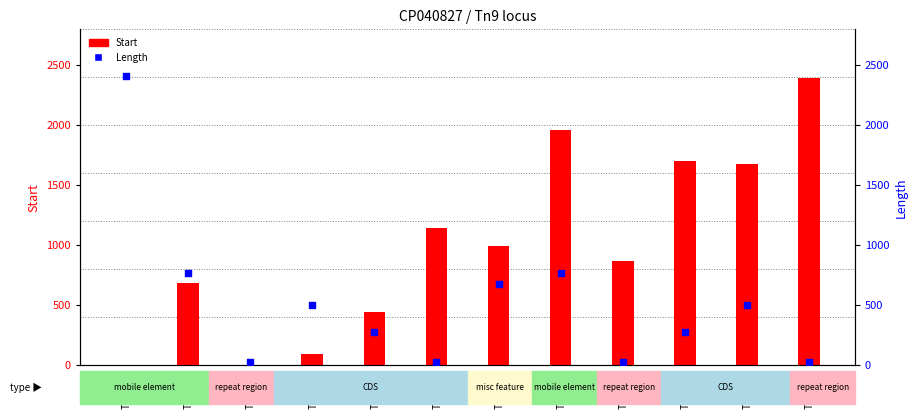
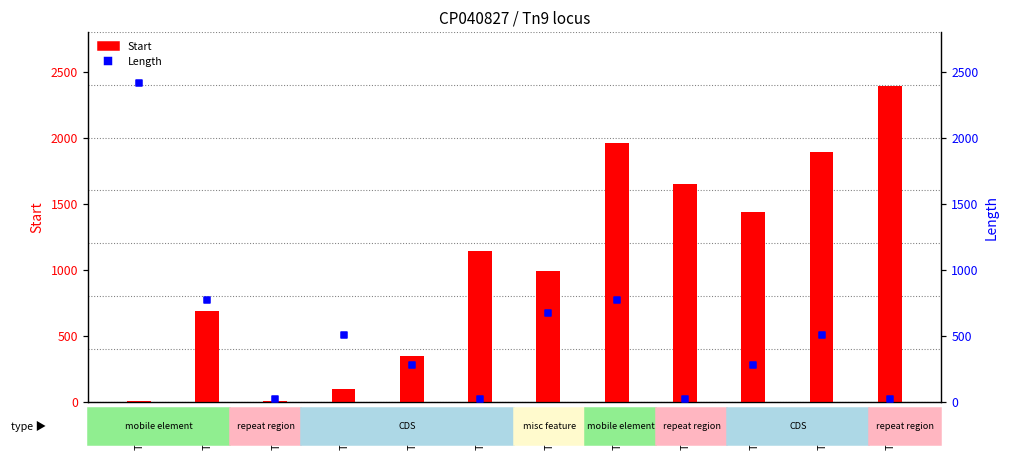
Start, Tn9_005: 440 -> 350
Start, Tn9_009: 860 -> 1650
Start, Tn9_010: 1700 -> 1430
Start, Tn9_011: 1670 -> 1890
